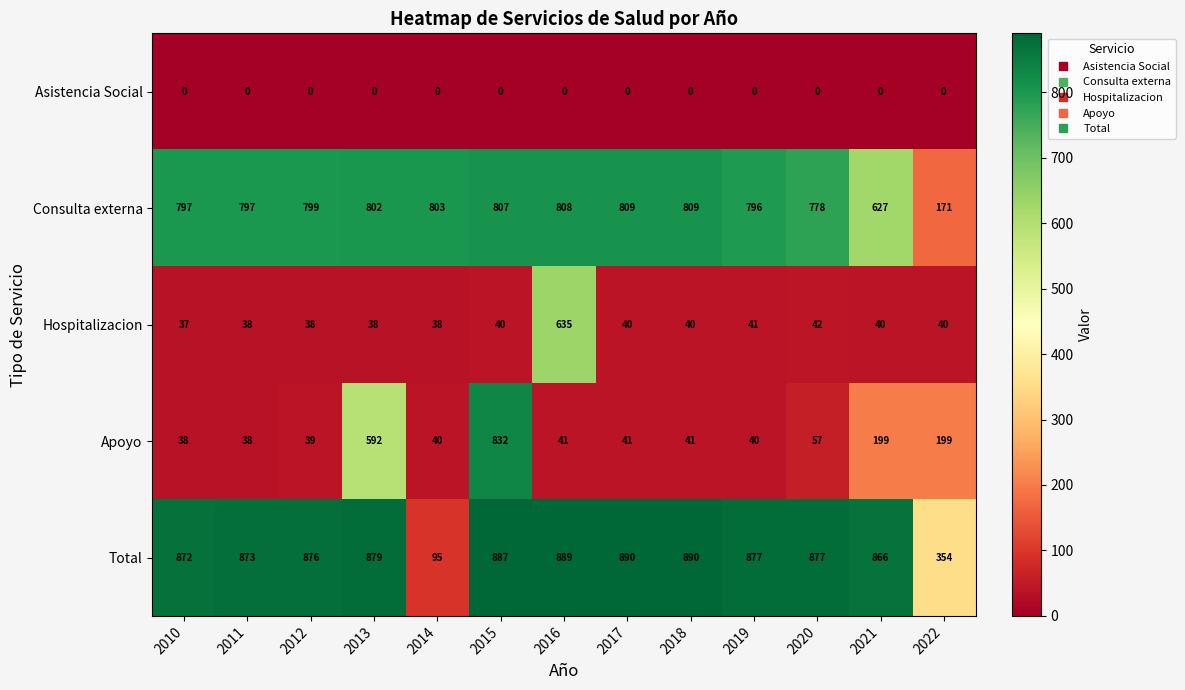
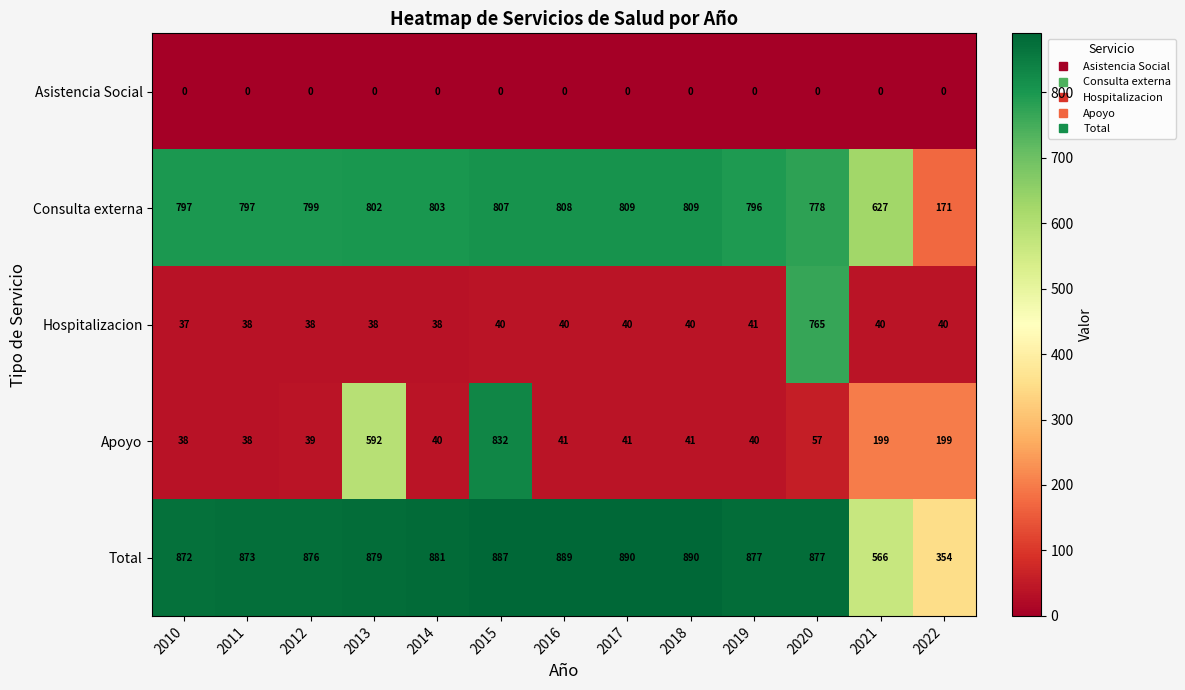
Hospitalizacion, 2016: 635 -> 40
Hospitalizacion, 2020: 42 -> 765
Total, 2014: 95 -> 881
Total, 2021: 866 -> 566
